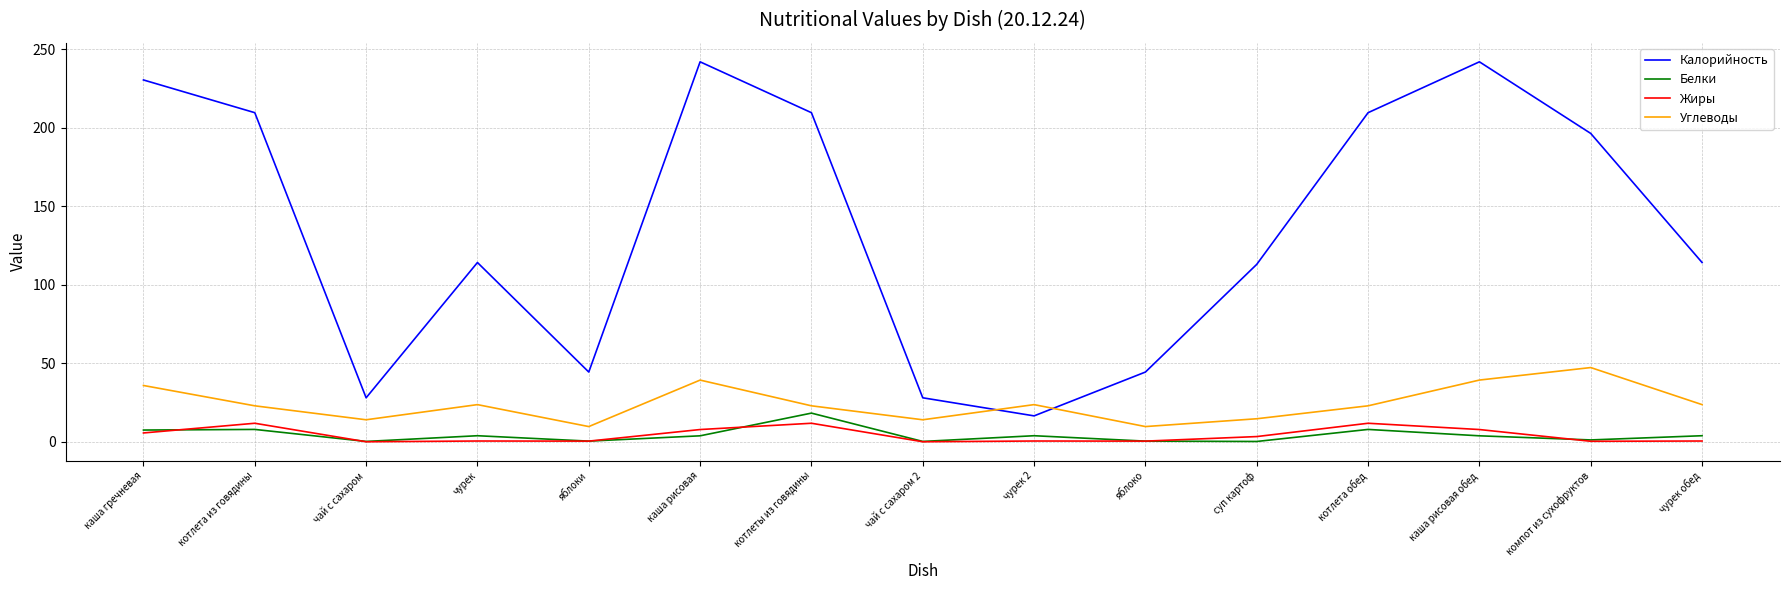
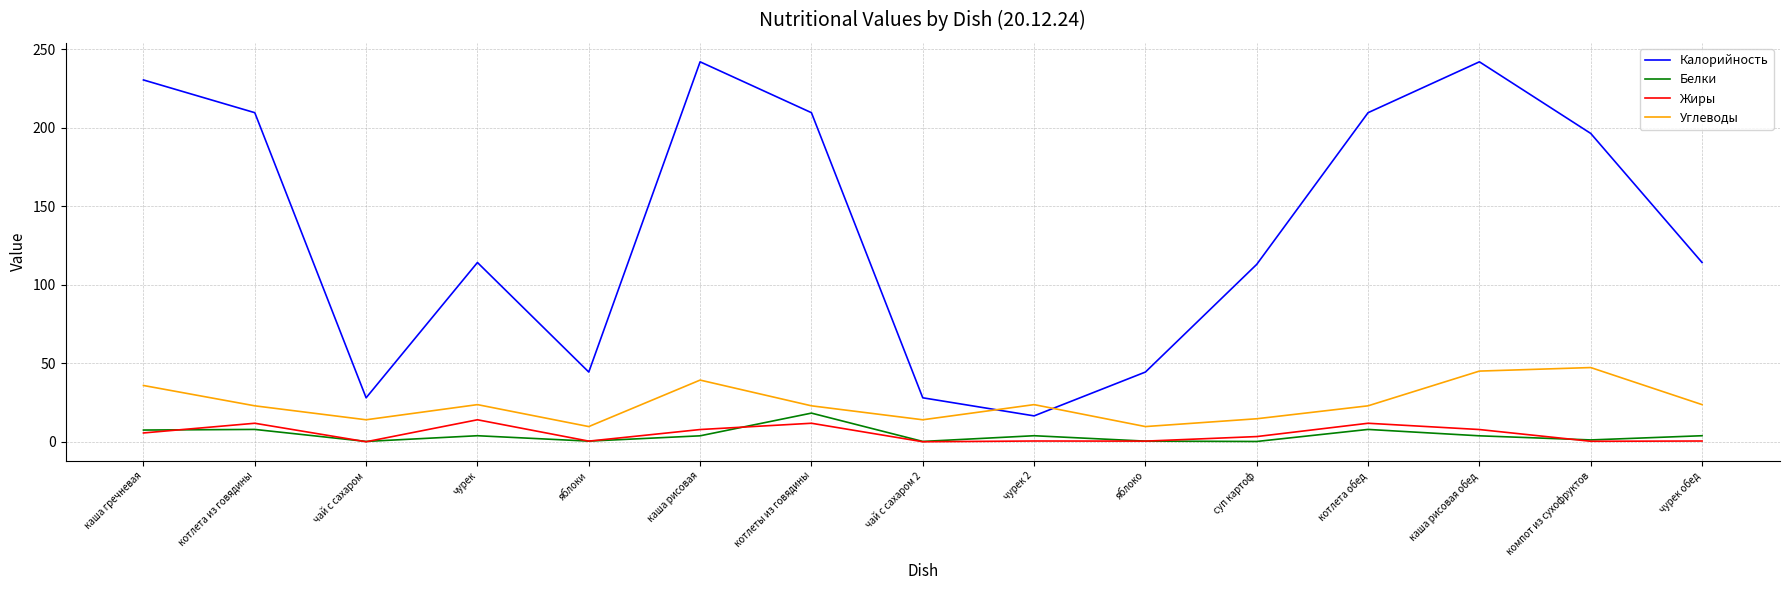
Жиры, чурек: 0 -> 14
Углеводы, каша рисовая обед: 39 -> 45
